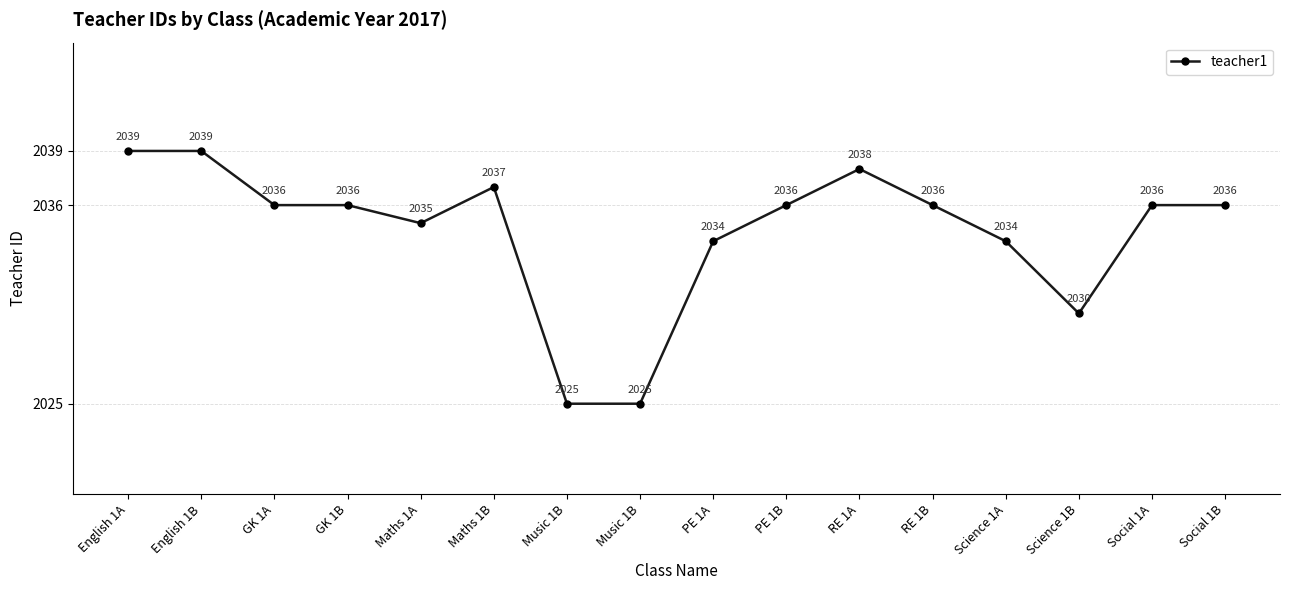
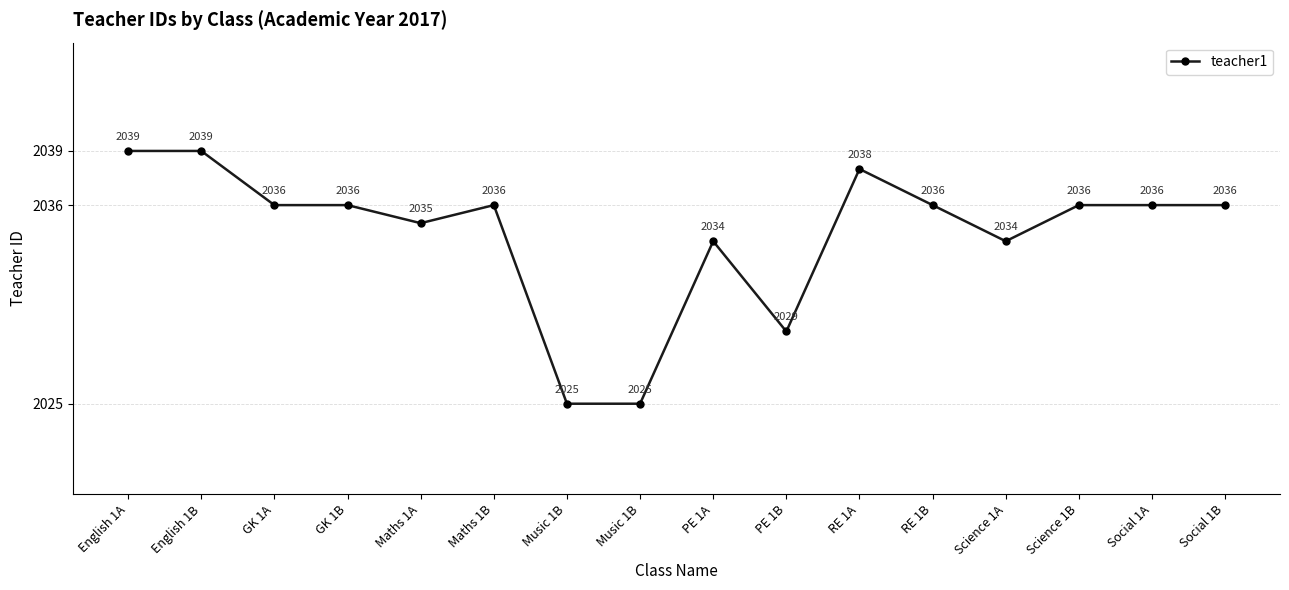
Maths 1B: 2037 -> 2036
PE 1B: 2036 -> 2029
Science 1B: 2030 -> 2036
